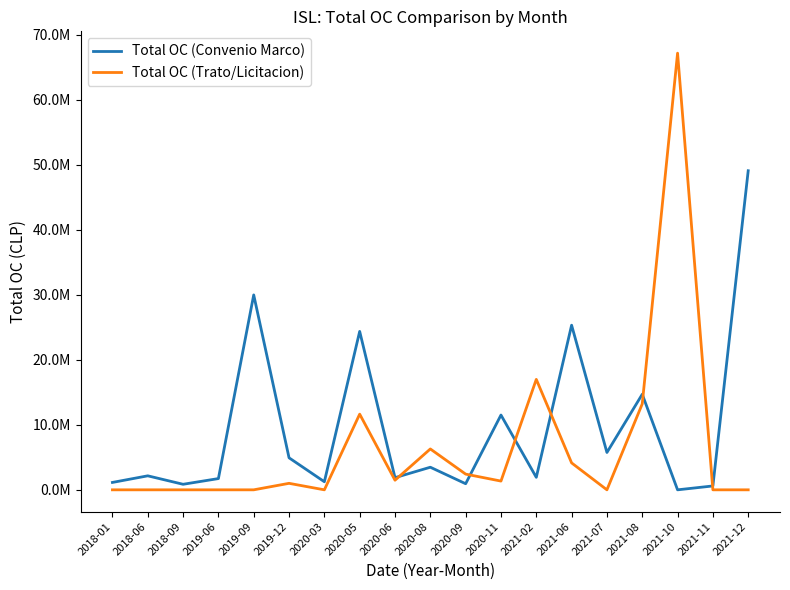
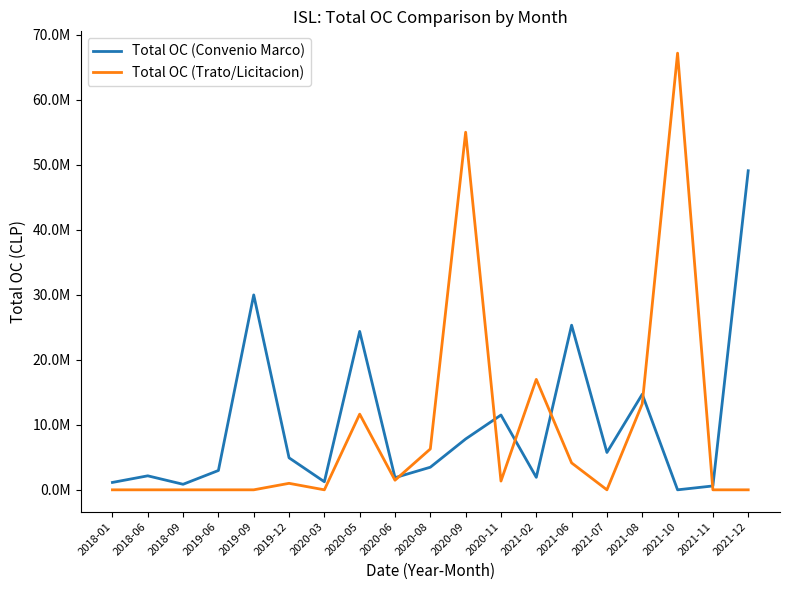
Total OC (Convenio Marco), 2019-06: 2000000 -> 3000000
Total OC (Convenio Marco), 2020-09: 1000000 -> 8000000
Total OC (Trato/Licitacion), 2020-09: 2000000 -> 55000000
